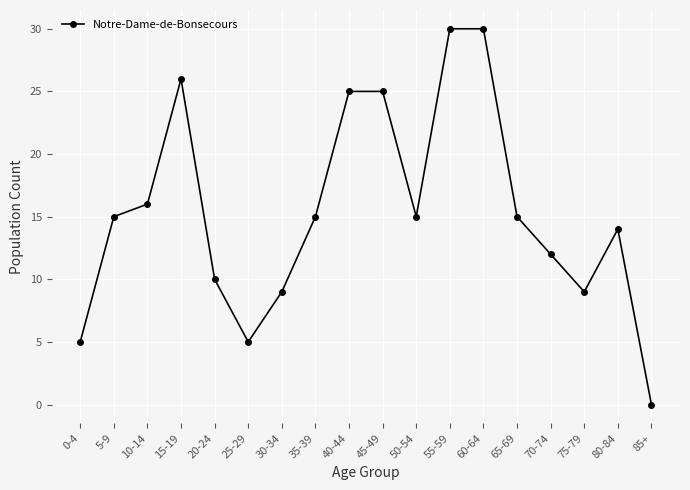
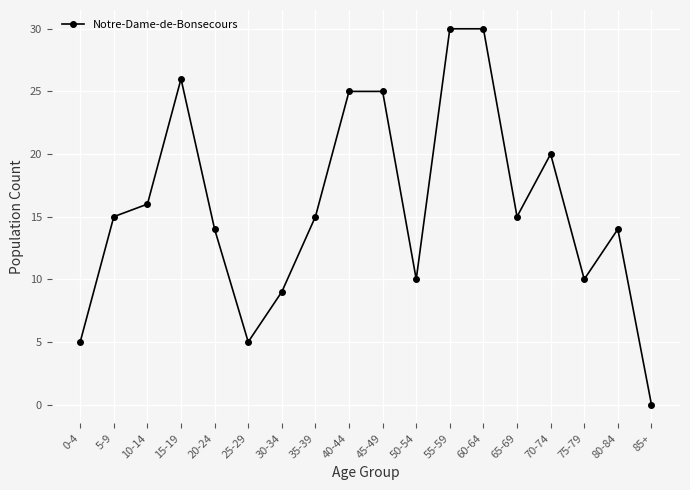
20-24: 10 -> 14
50-54: 15 -> 10
70-74: 12 -> 20
75-79: 9 -> 10
